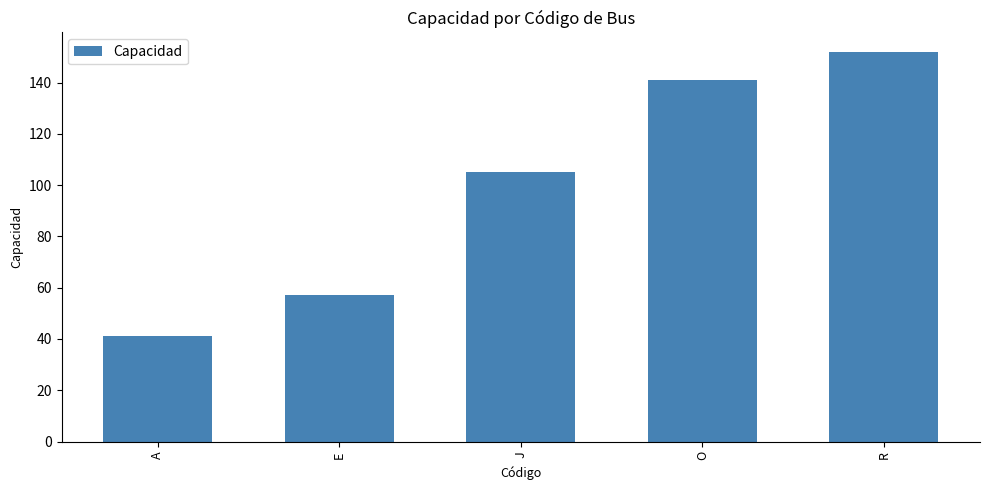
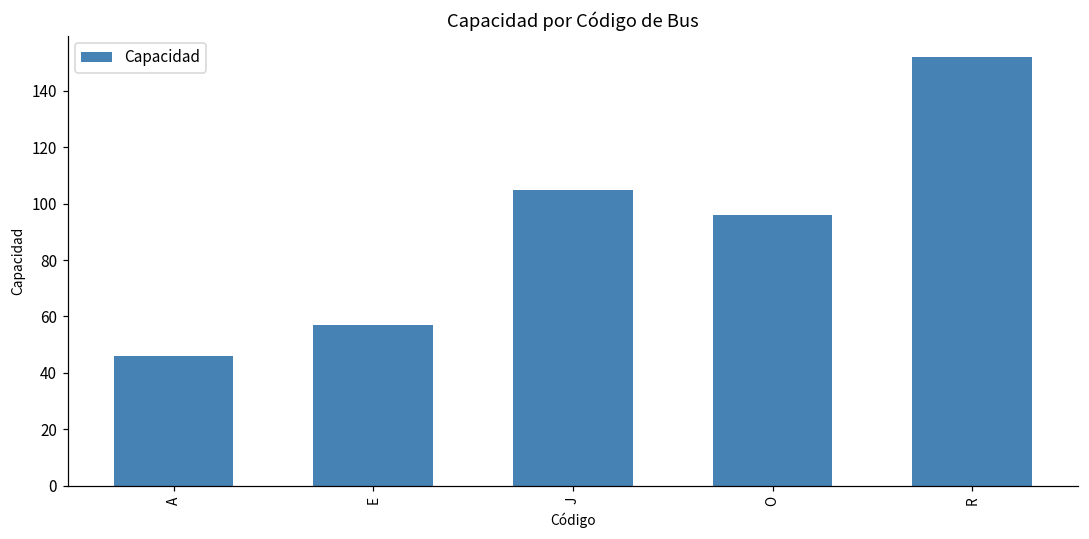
A: 41 -> 46
O: 141 -> 96
